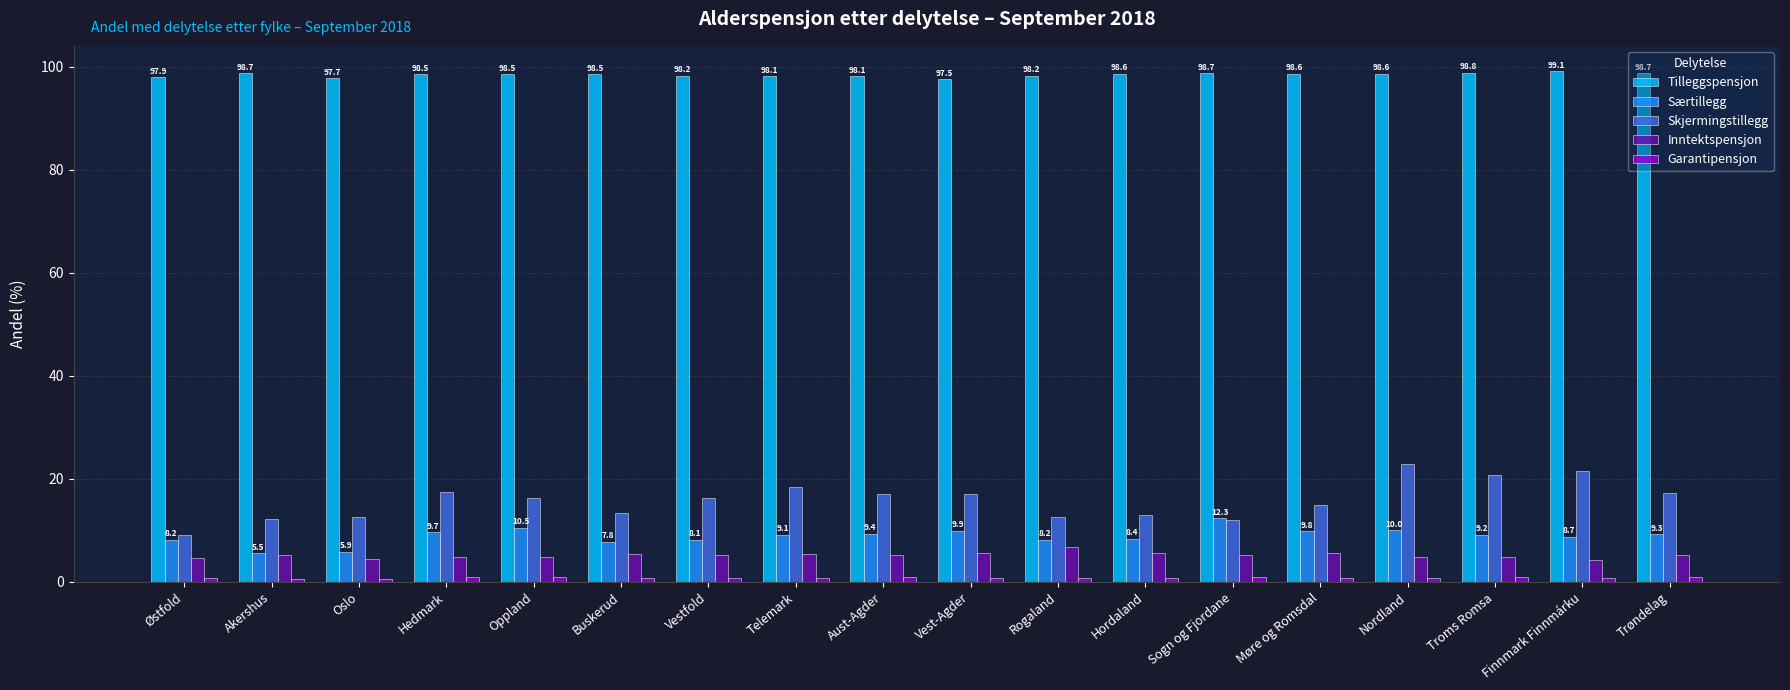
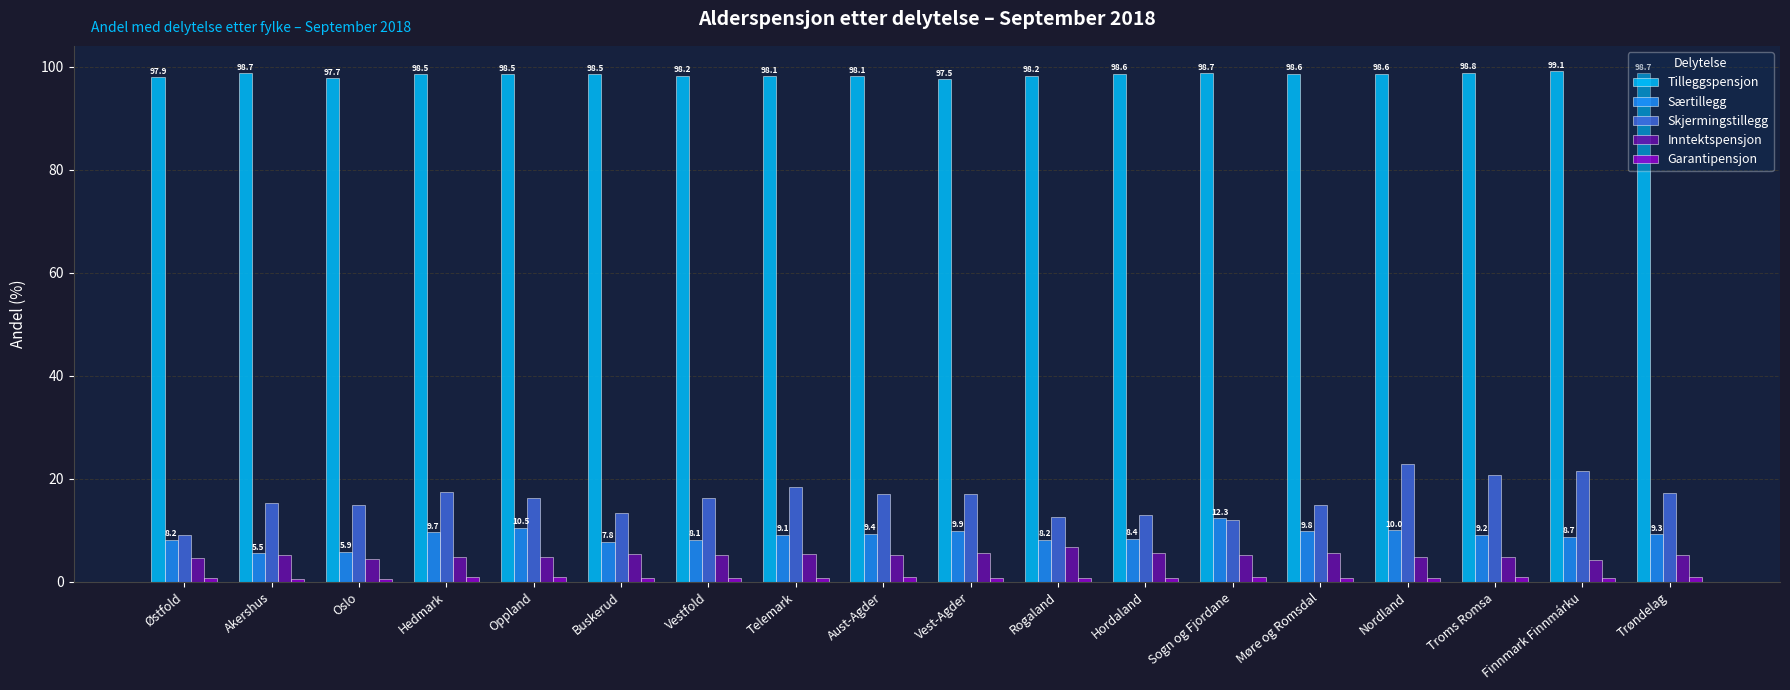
Skjermingstillegg, Akershus: 12 -> 15
Skjermingstillegg, Oslo: 13 -> 15
